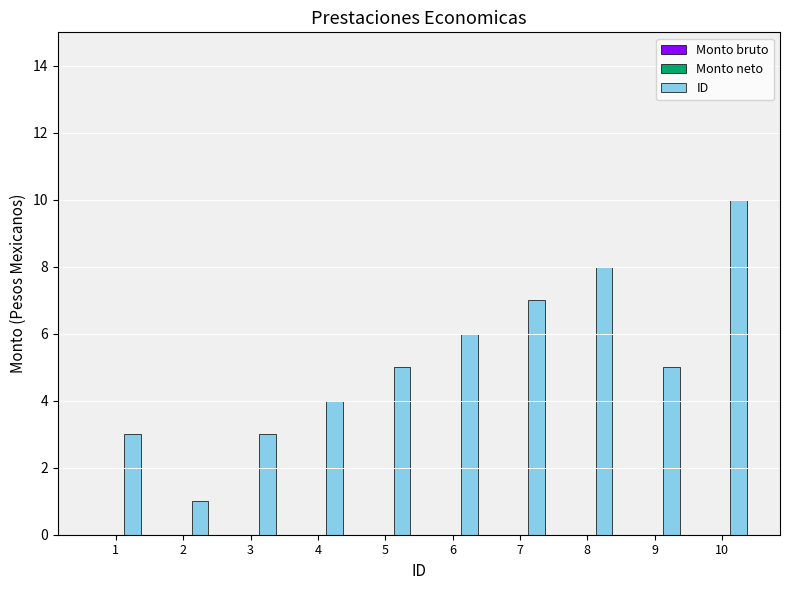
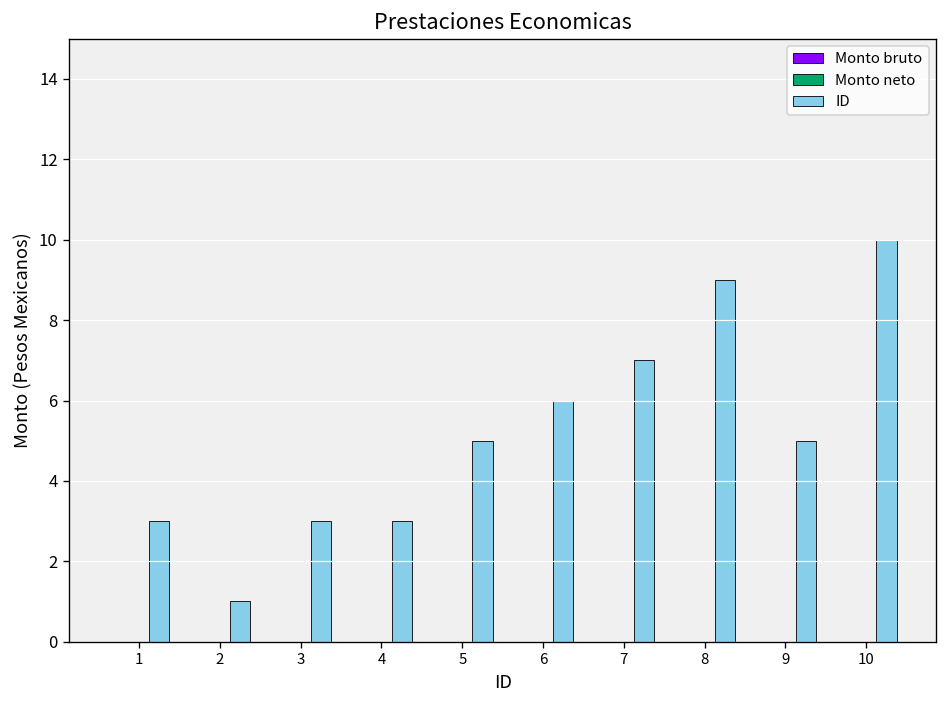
ID, 4: 4 -> 3
ID, 8: 8 -> 9
